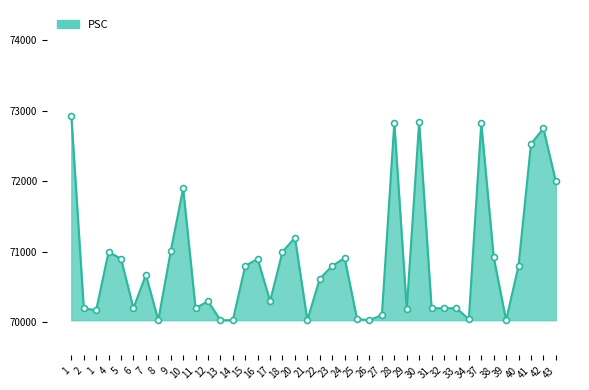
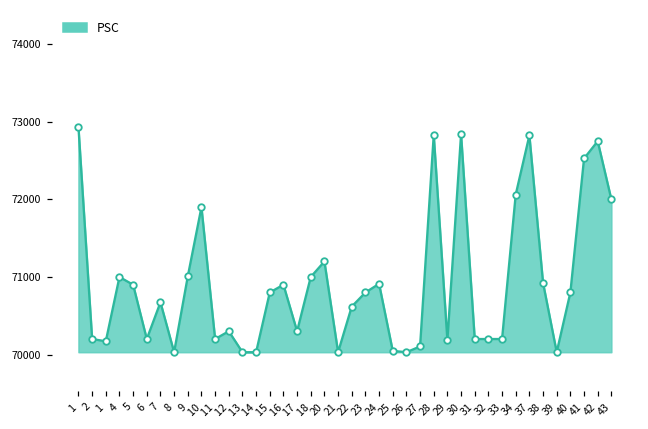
34: 70000 -> 72100
